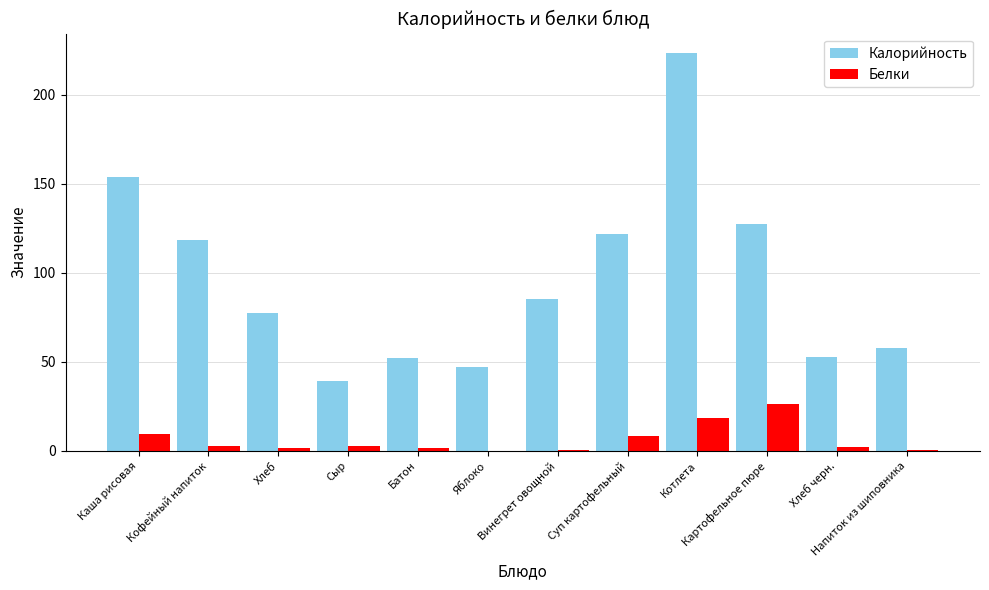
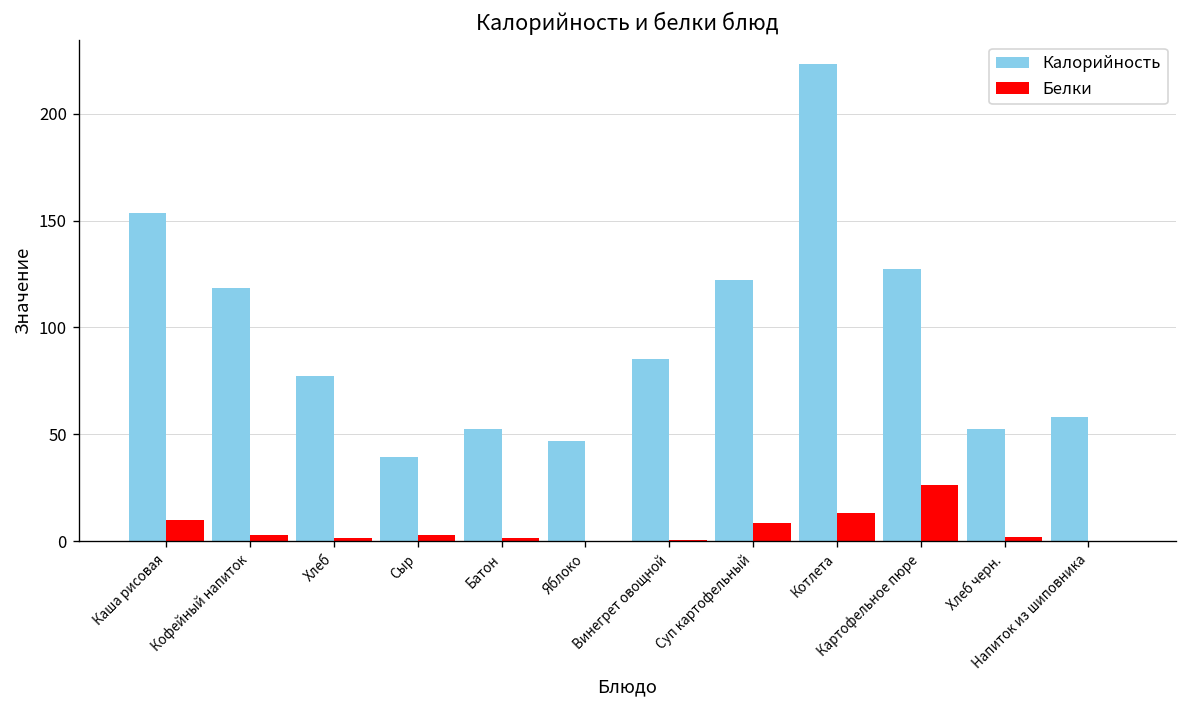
Белки, Котлета: 18 -> 13
